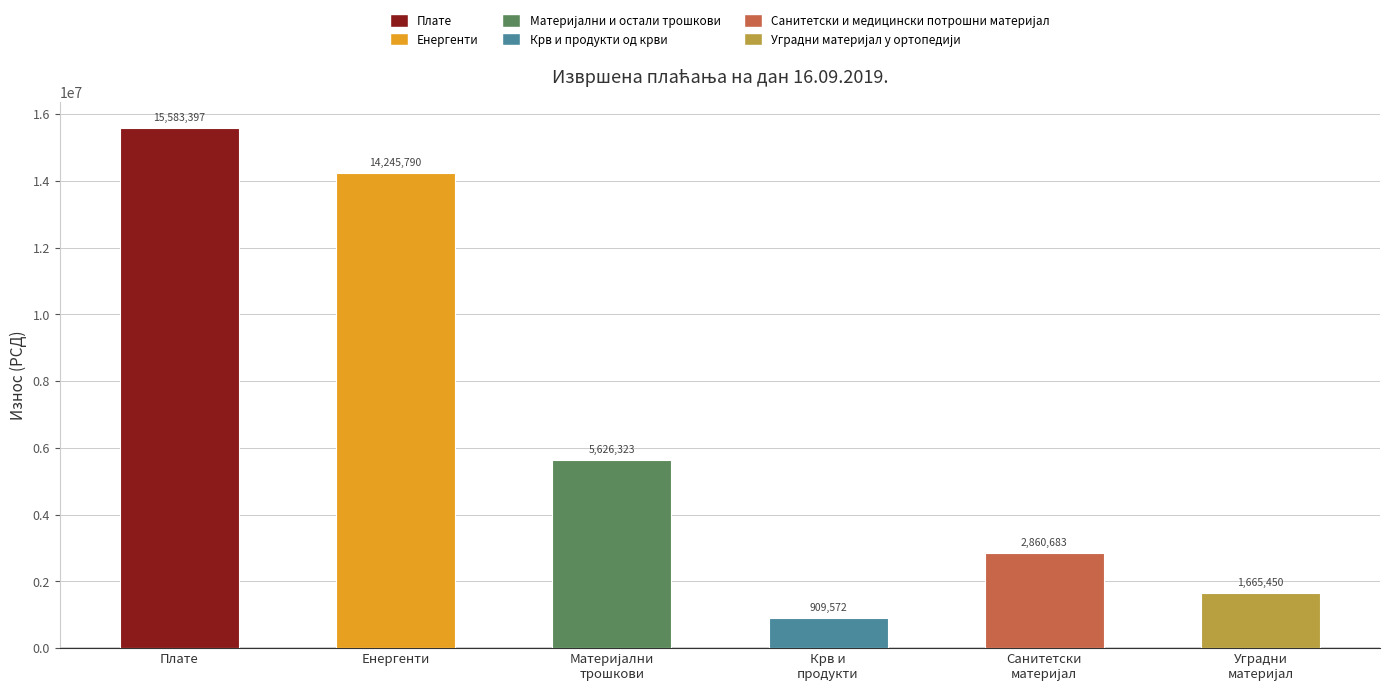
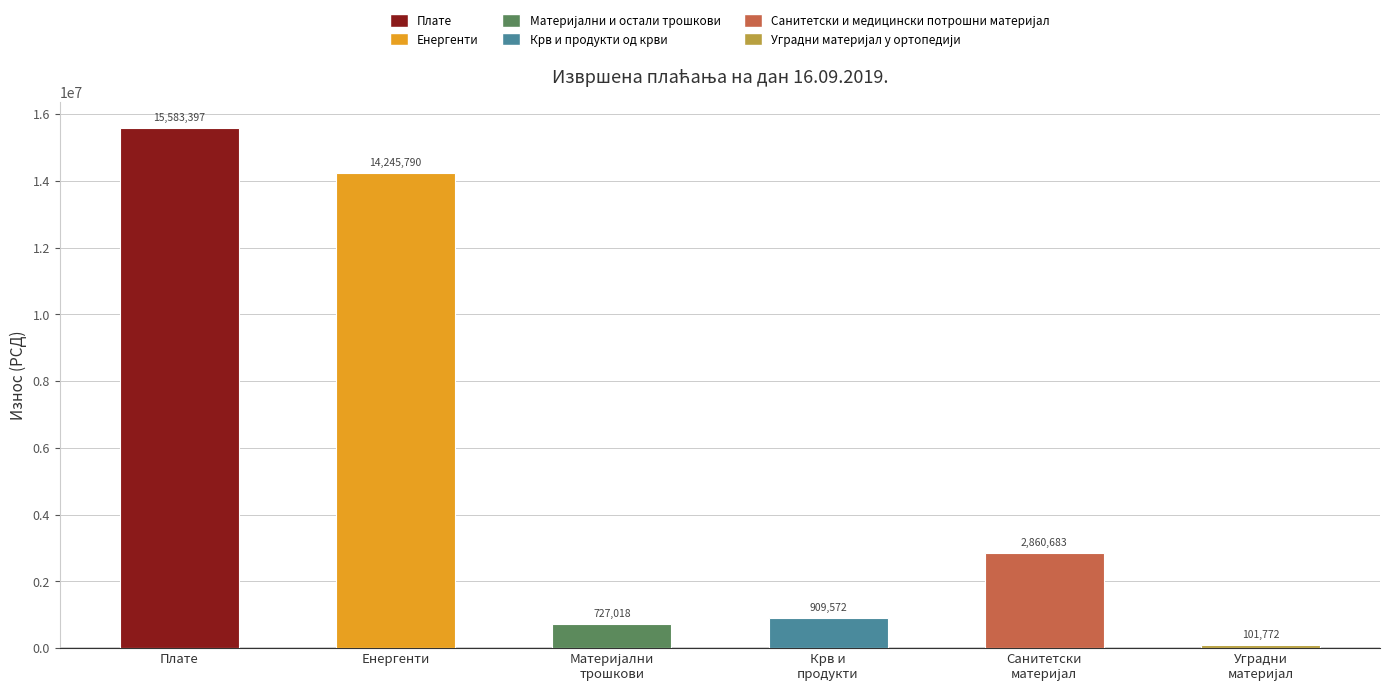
Материјални трошкови: 5,626,323 -> 727,018
Уградни материјал: 1,665,450 -> 101,772
